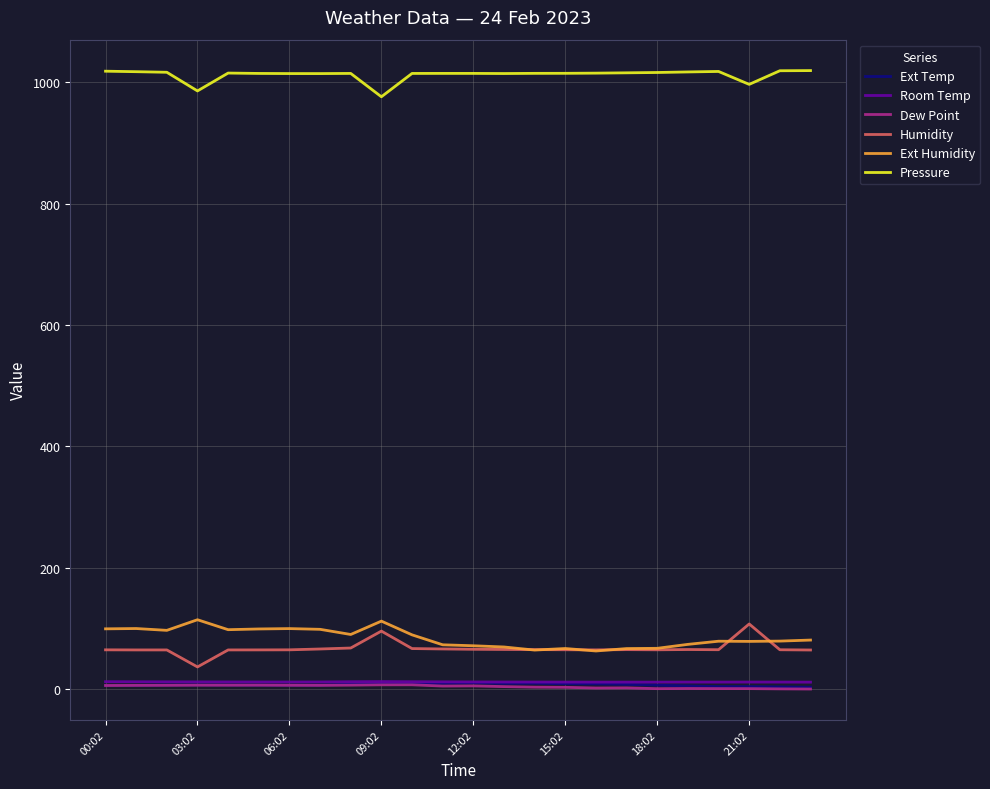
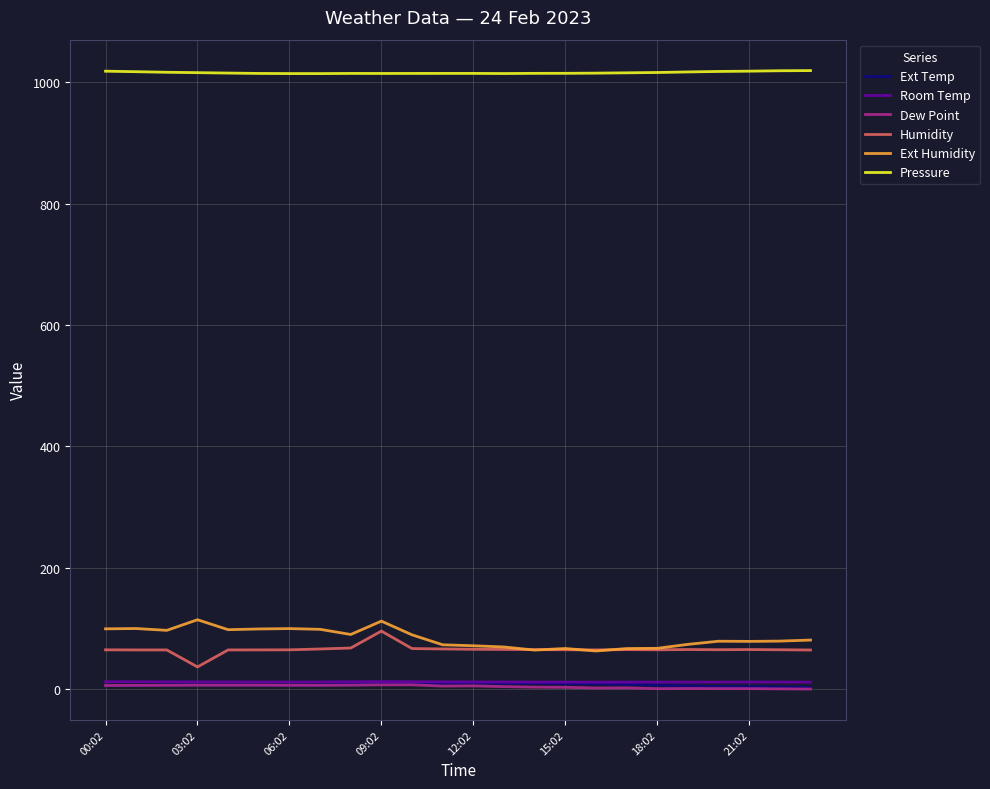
Pressure, 03:02: 990 -> 1020
Pressure, 09:02: 980 -> 1010
Humidity, 21:02: 110 -> 70
Pressure, 21:02: 1000 -> 1020
